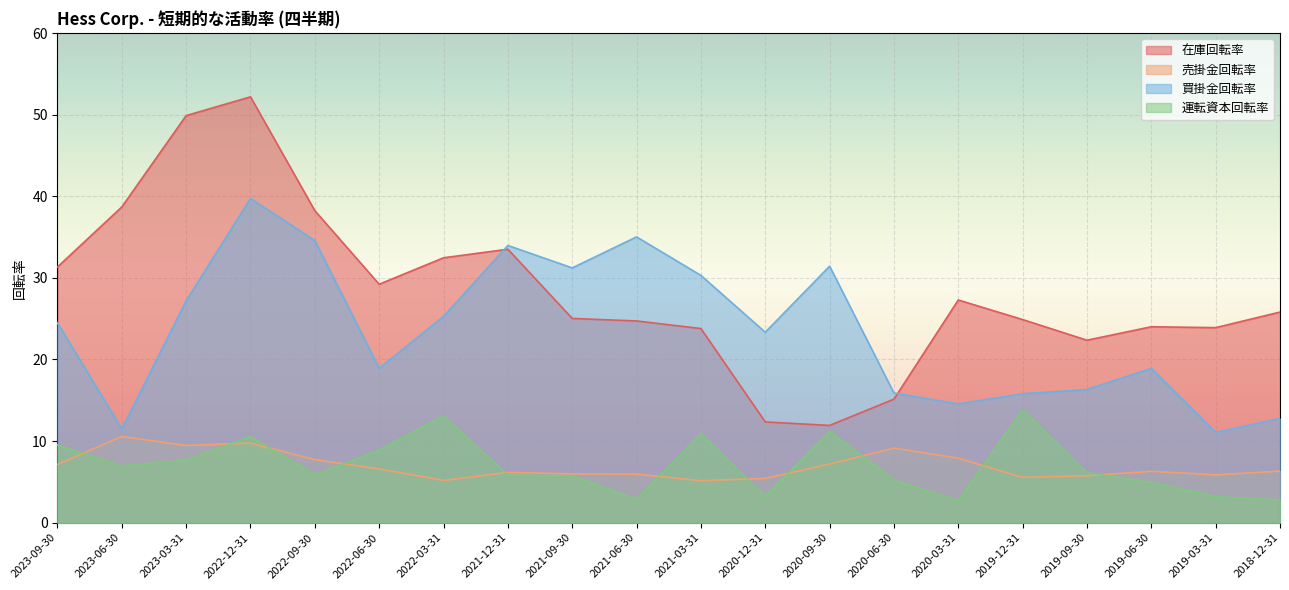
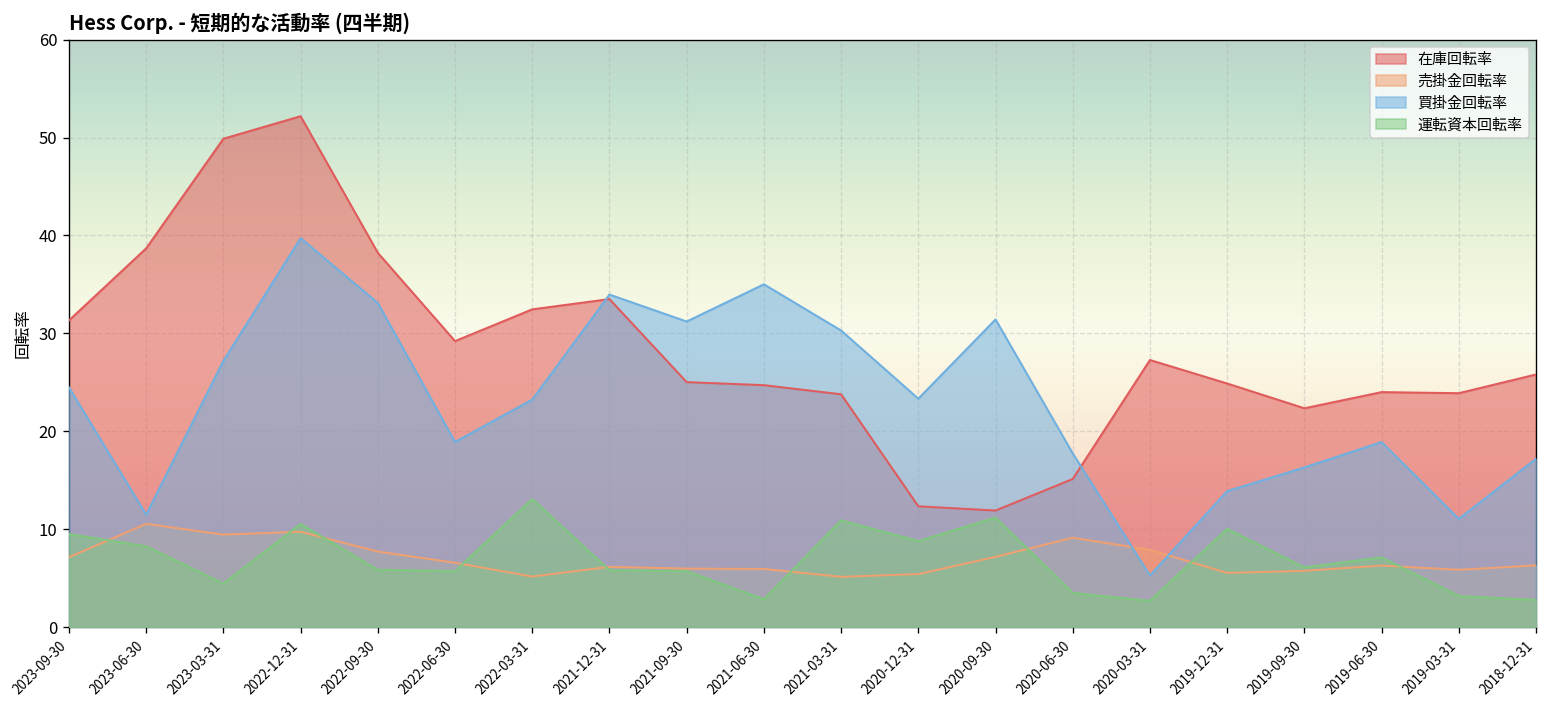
運転資本回転率, 2023-06-30: 7 -> 8
運転資本回転率, 2023-03-31: 8 -> 4
買掛金回転率, 2022-09-30: 35 -> 33
運転資本回転率, 2022-06-30: 9 -> 6
買掛金回転率, 2022-03-31: 25 -> 23
運転資本回転率, 2020-12-31: 3 -> 9
買掛金回転率, 2020-06-30: 16 -> 18
運転資本回転率, 2020-06-30: 5 -> 4
買掛金回転率, 2020-03-31: 15 -> 5
買掛金回転率, 2019-12-31: 16 -> 14
運転資本回転率, 2019-12-31: 14 -> 10
運転資本回転率, 2019-06-30: 5 -> 7
買掛金回転率, 2018-12-31: 13 -> 17
